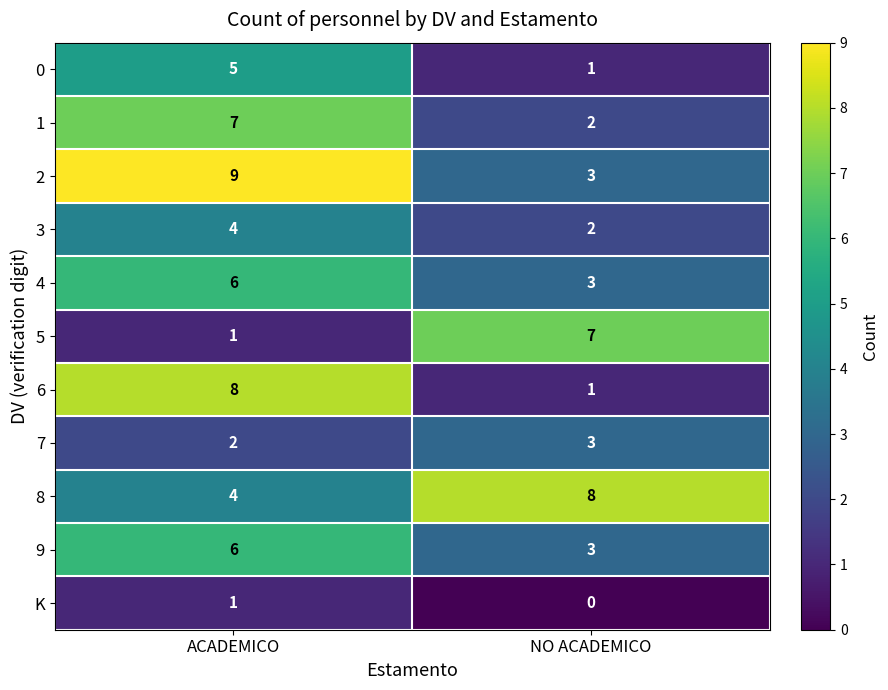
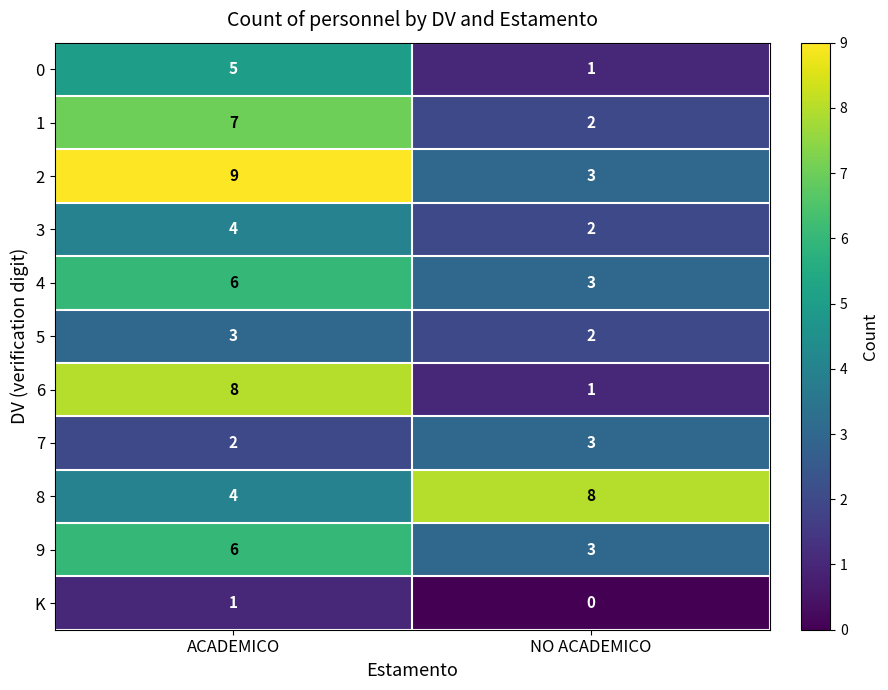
5, ACADEMICO: 1 -> 3
5, NO ACADEMICO: 7 -> 2
